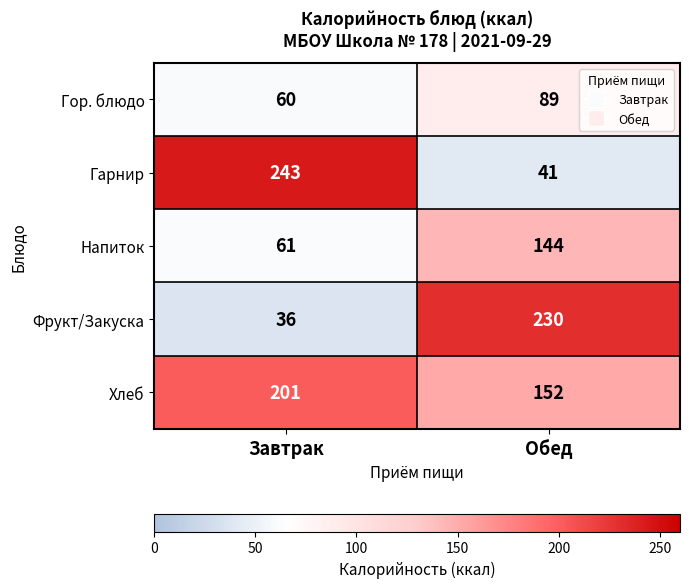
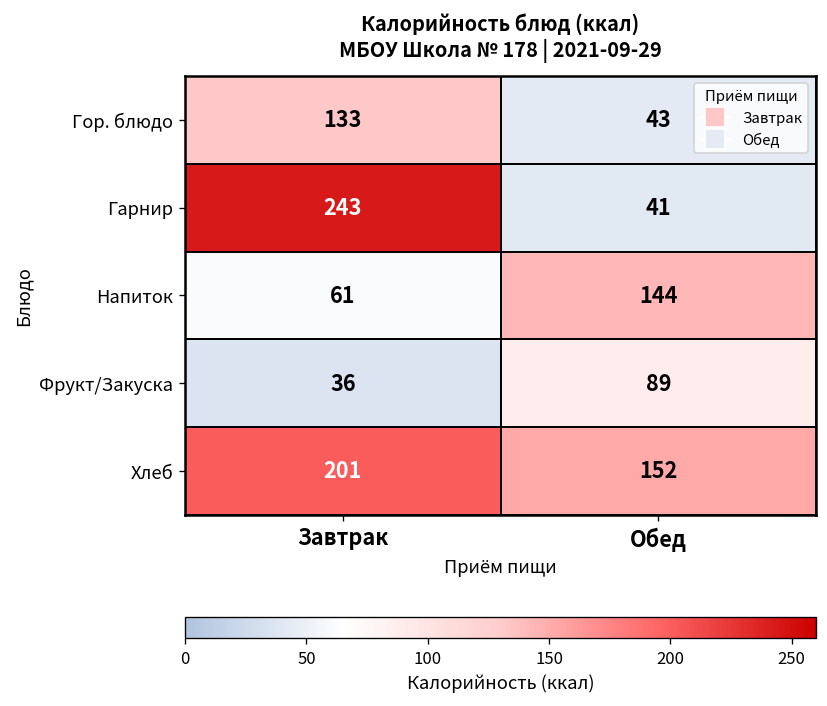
Гор. блюдо, Завтрак: 60 -> 133
Гор. блюдо, Обед: 89 -> 43
Фрукт/Закуска, Обед: 230 -> 89
